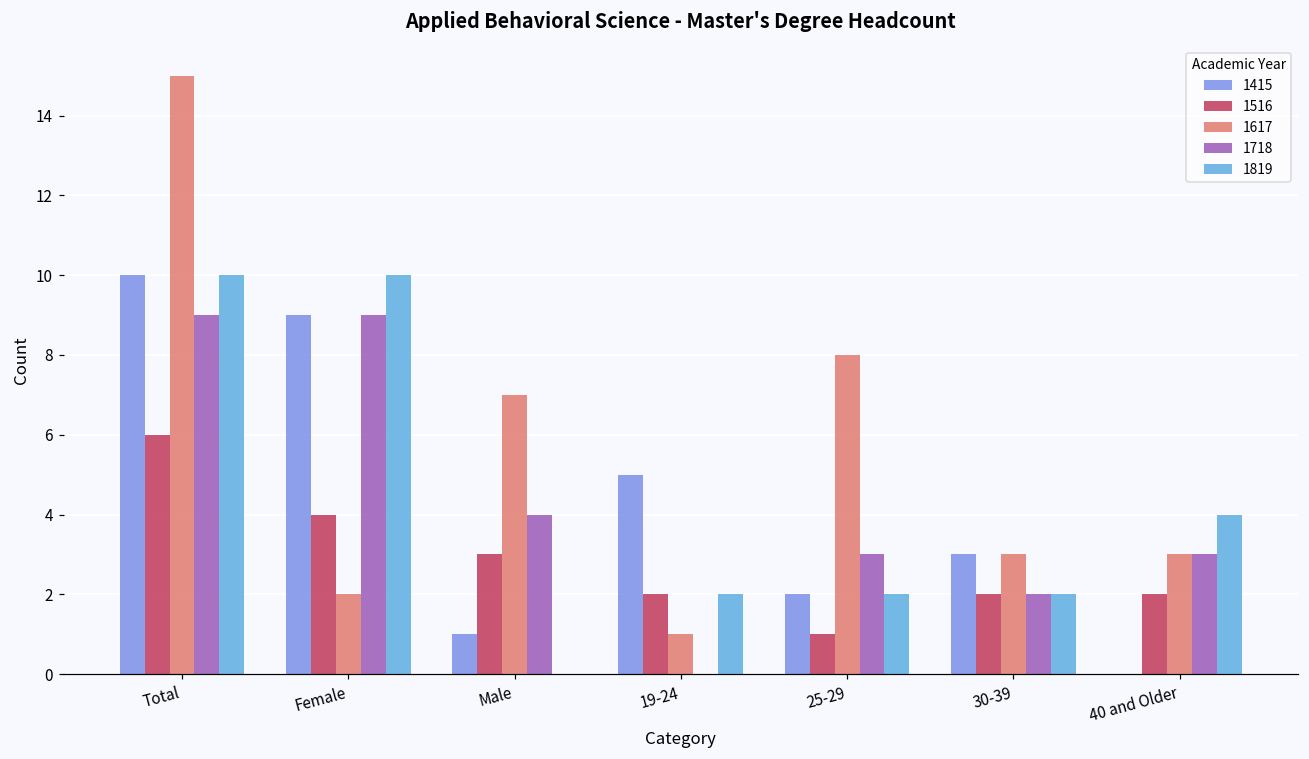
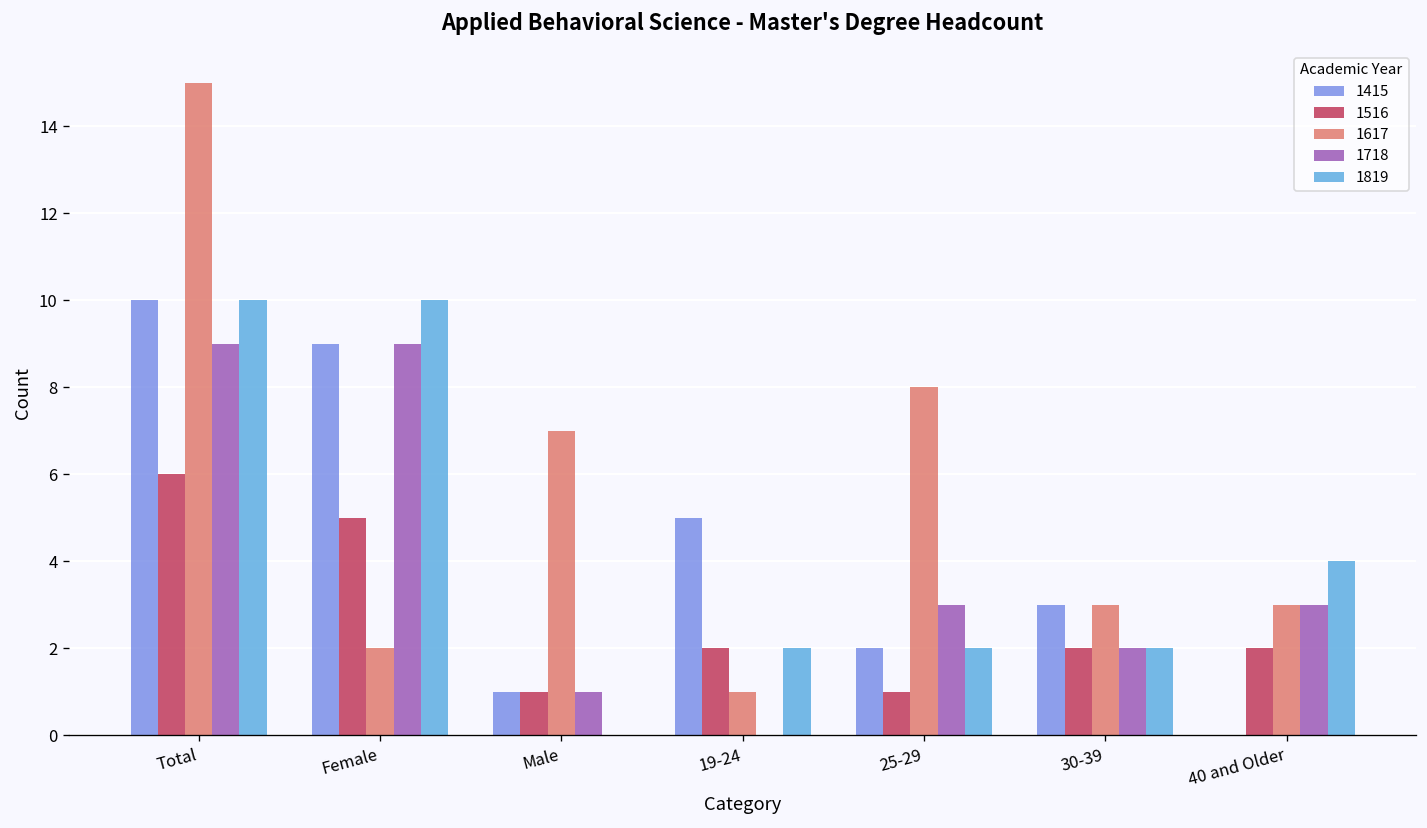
1516, Female: 4 -> 5
1516, Male: 3 -> 1
1718, Male: 4 -> 1
